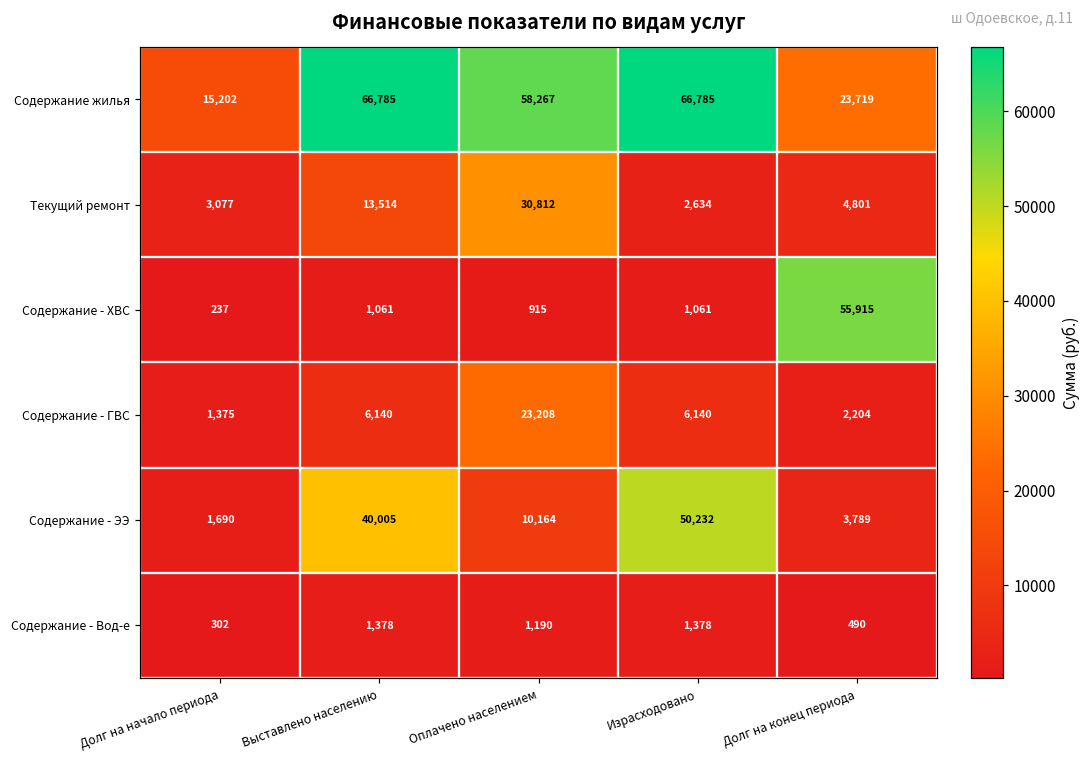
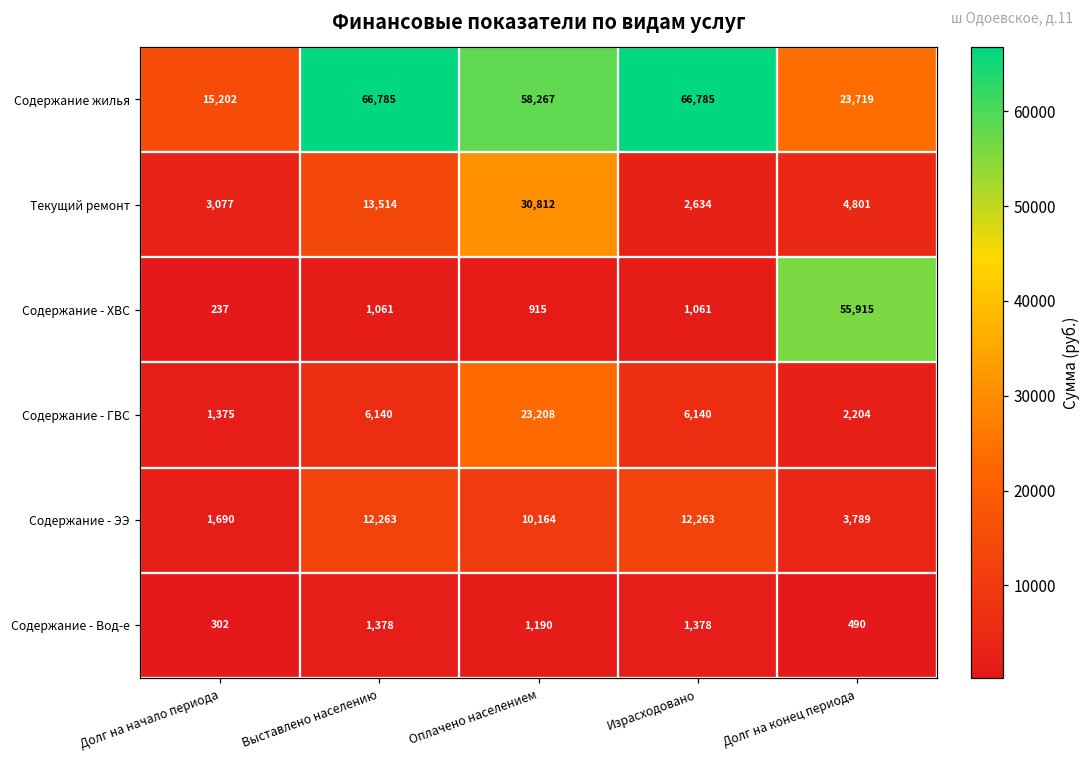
Содержание - ЭЭ, Выставлено населению: 40,005 -> 12,263
Содержание - ЭЭ, Израсходовано: 50,232 -> 12,263
